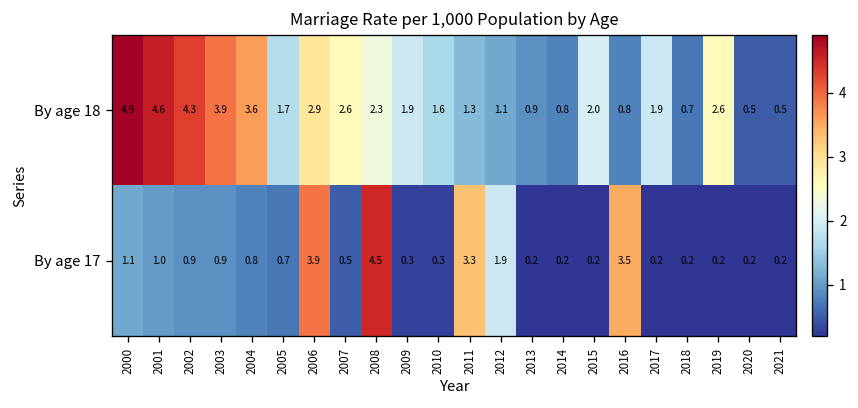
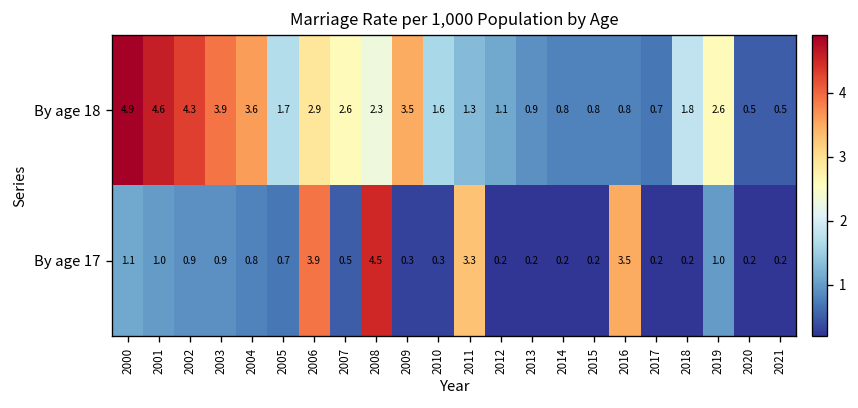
By age 18, 2009: 1.9 -> 3.5
By age 18, 2015: 2.0 -> 0.8
By age 18, 2017: 1.9 -> 0.7
By age 18, 2018: 0.7 -> 1.8
By age 17, 2012: 1.9 -> 0.2
By age 17, 2019: 0.2 -> 1.0
